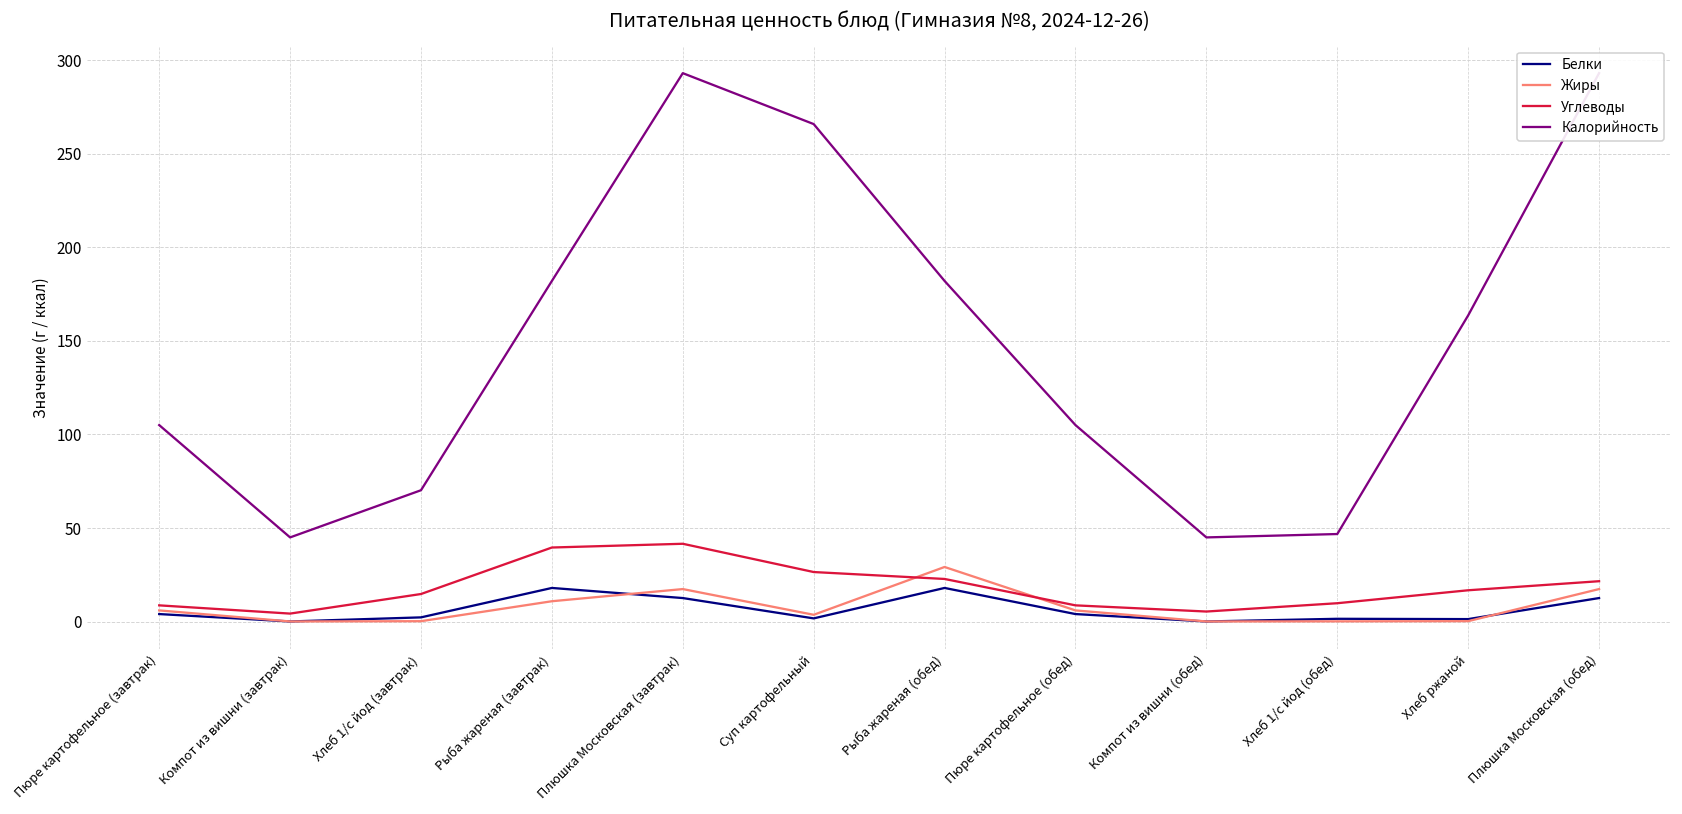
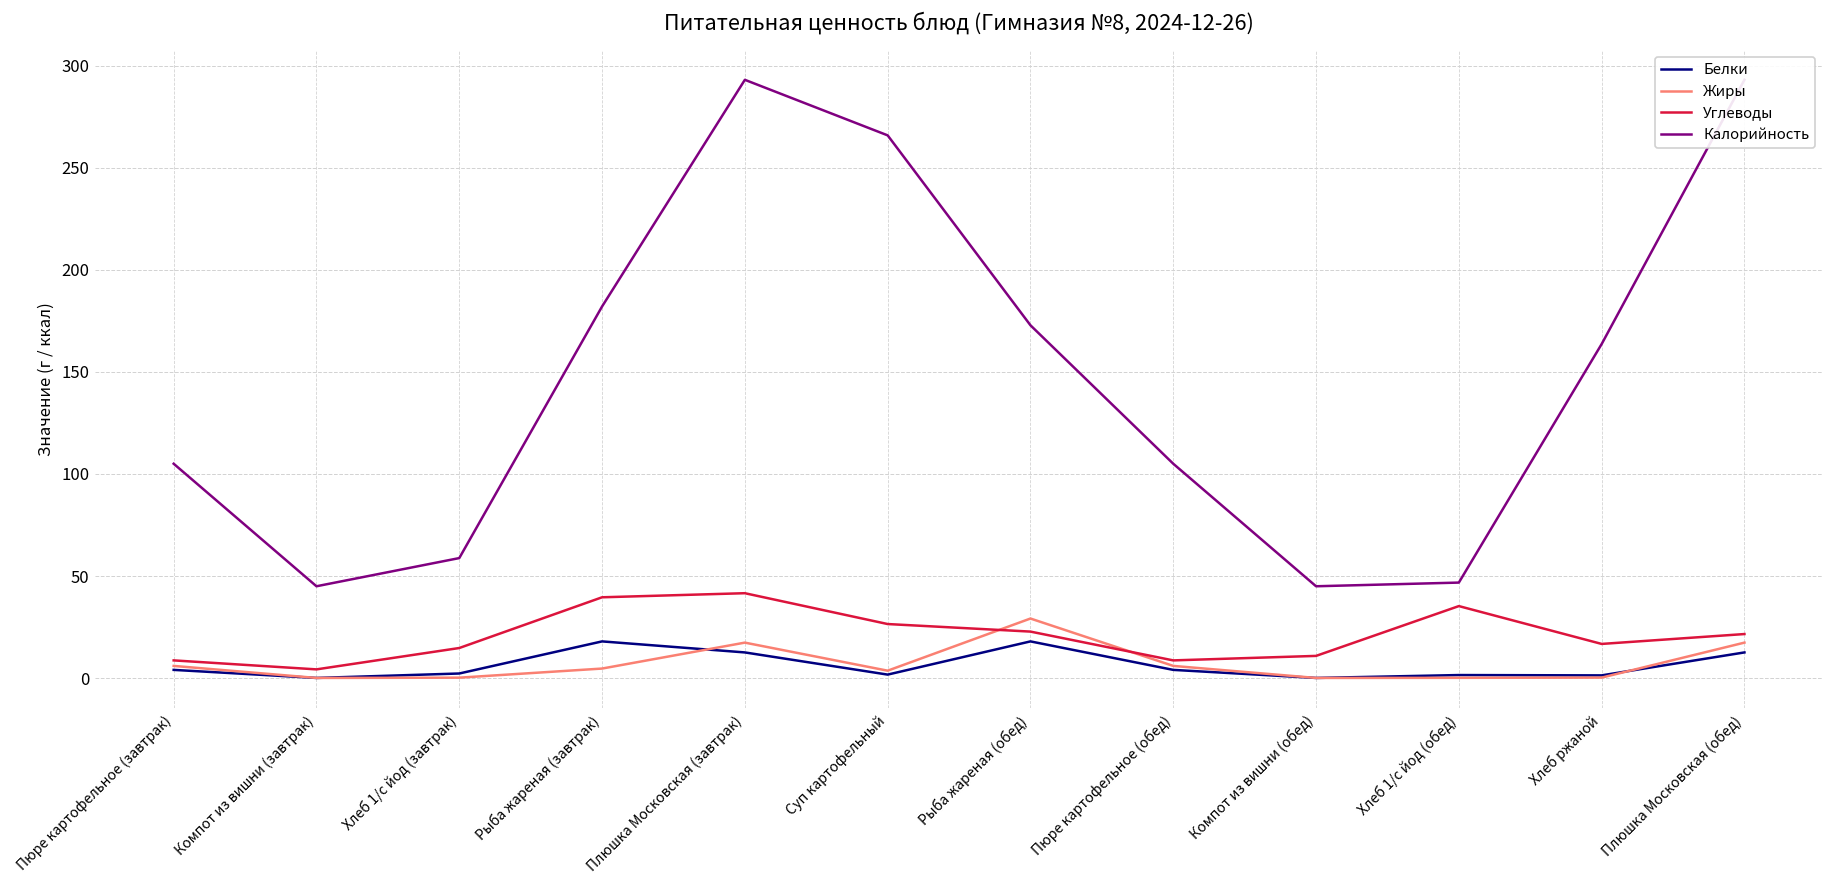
Калорийность, Хлеб 1/с йод (завтрак): 70 -> 59
Жиры, Рыба жареная (завтрак): 11 -> 5
Калорийность, Рыба жареная (обед): 182 -> 173
Углеводы, Компот из вишни (обед): 5 -> 11
Углеводы, Хлеб 1/с йод (обед): 10 -> 35
